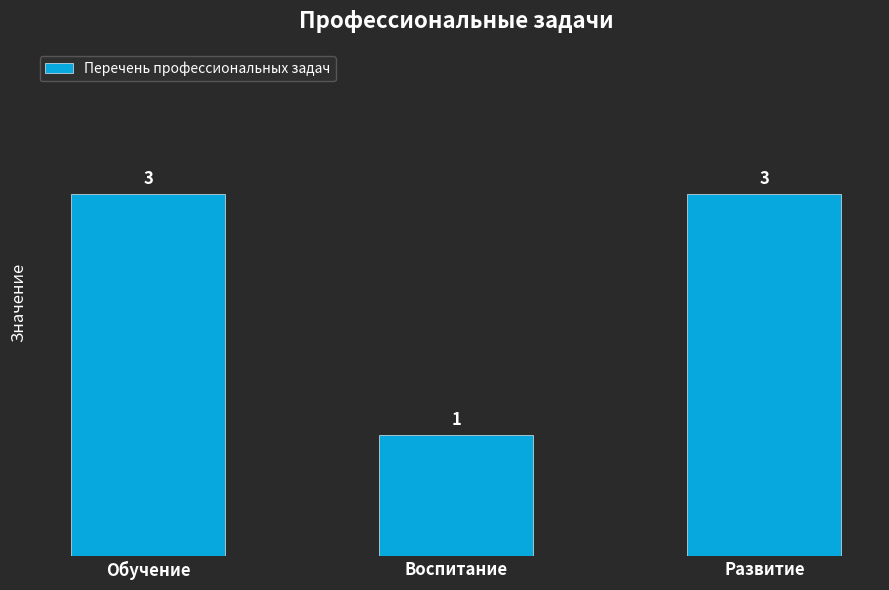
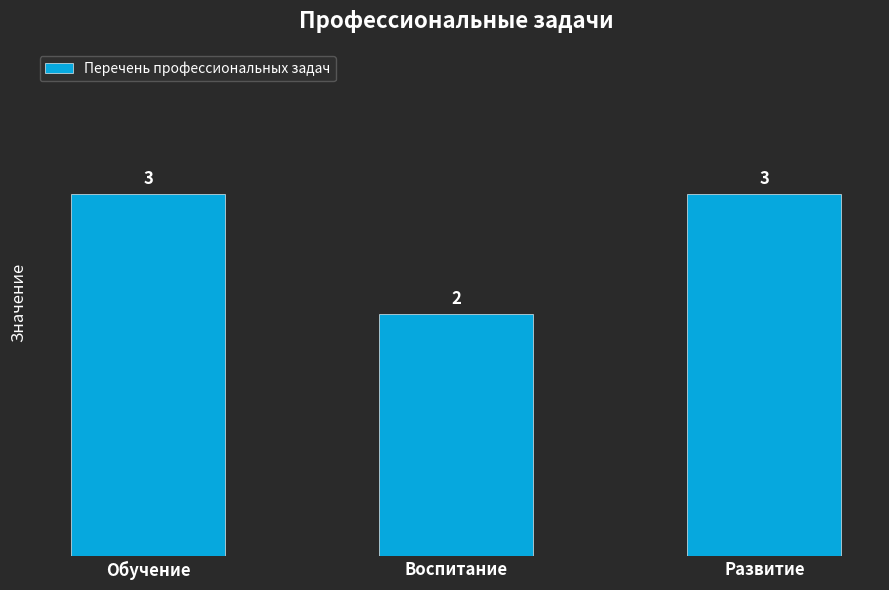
Воспитание: 1 -> 2
